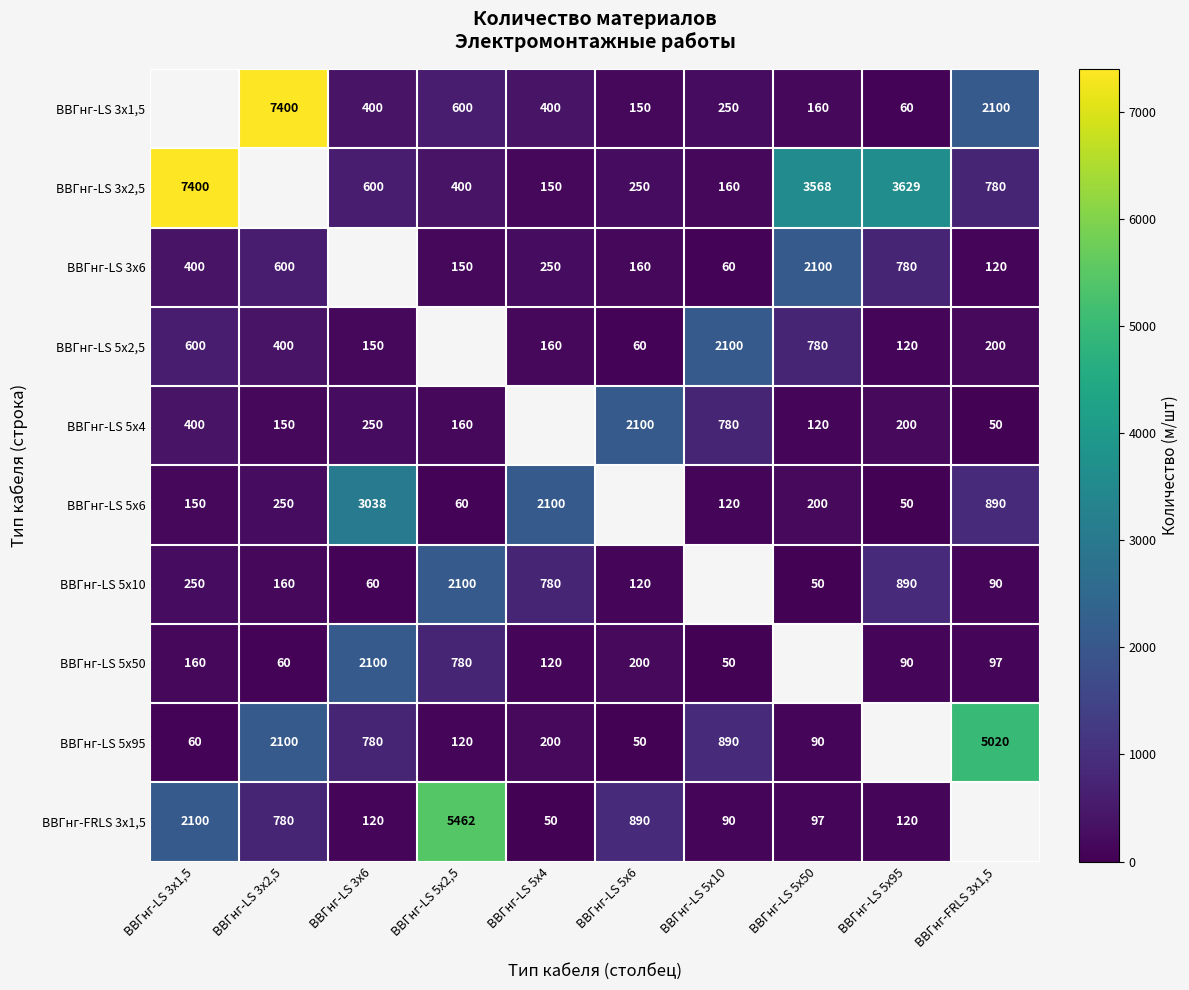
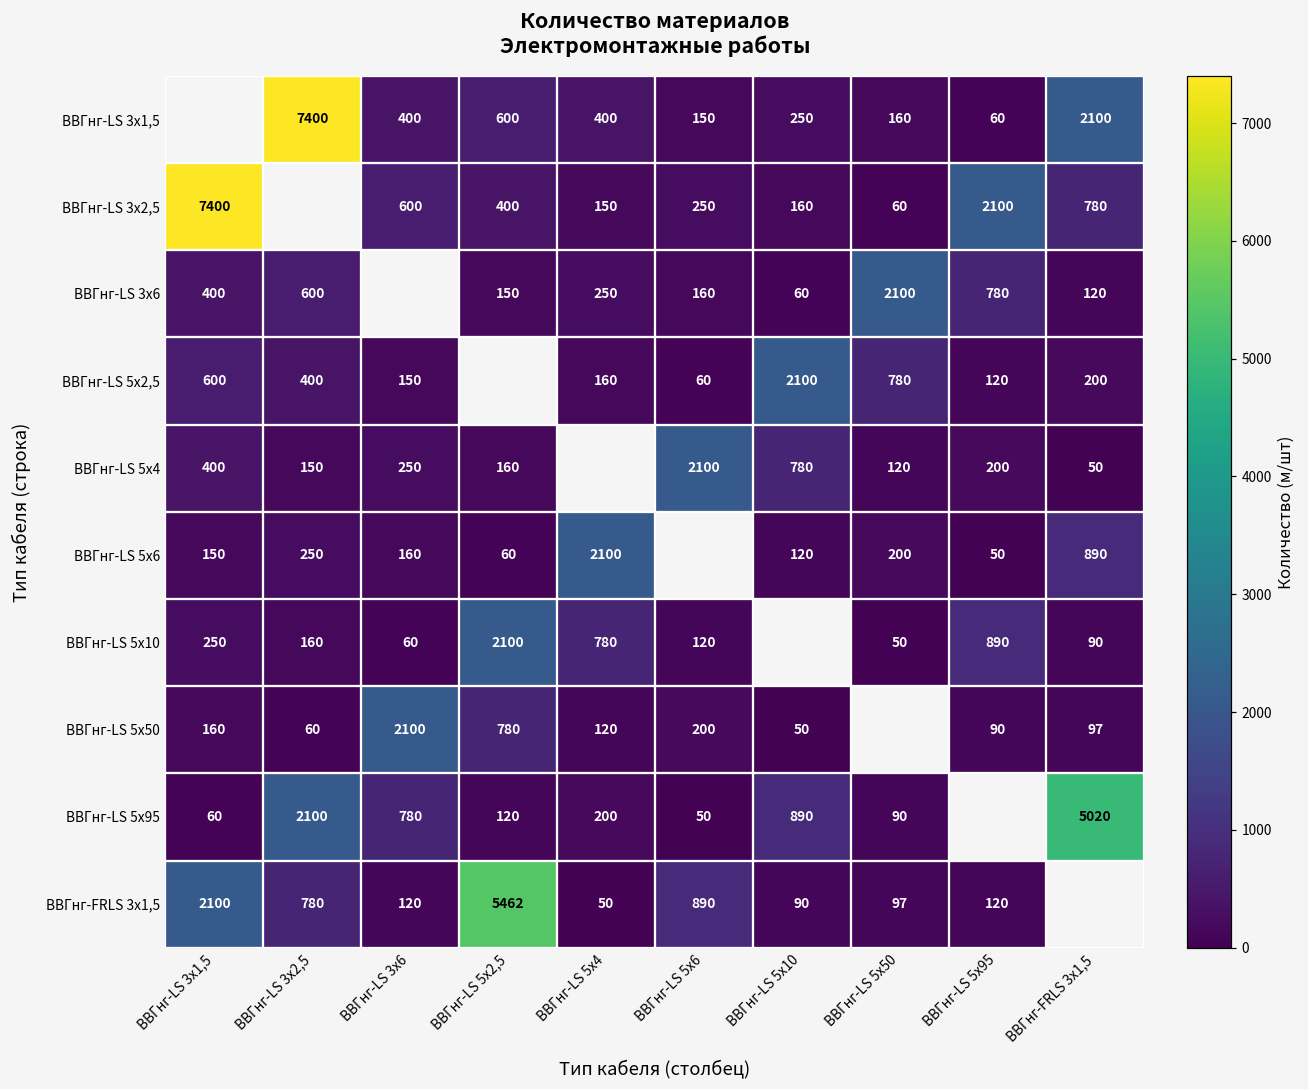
ВВГнг-LS 3x2,5, ВВГнг-LS 5x50: 3568 -> 60
ВВГнг-LS 3x2,5, ВВГнг-LS 5x95: 3629 -> 2100
ВВГнг-LS 5x6, ВВГнг-LS 3x6: 3038 -> 160
